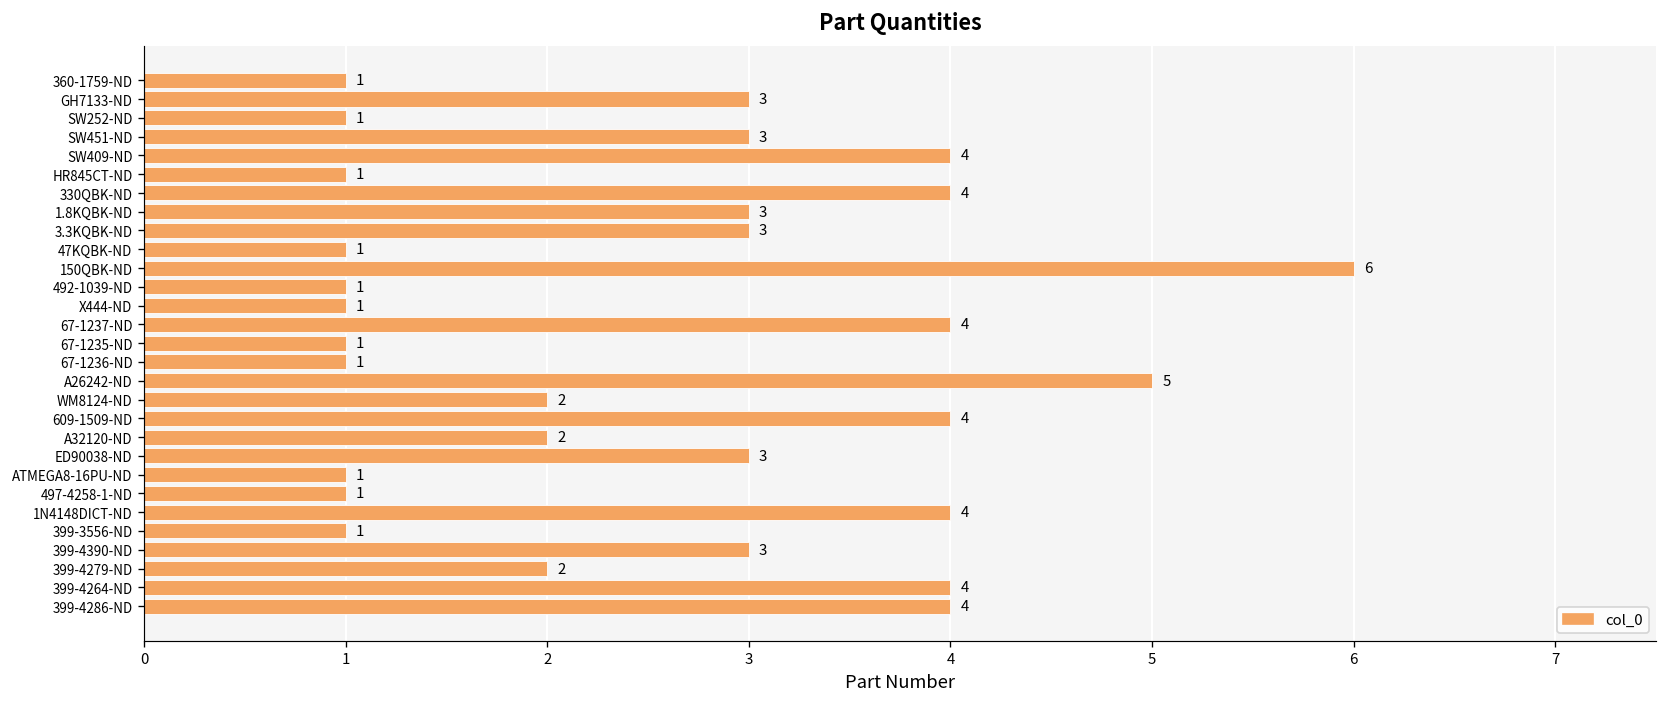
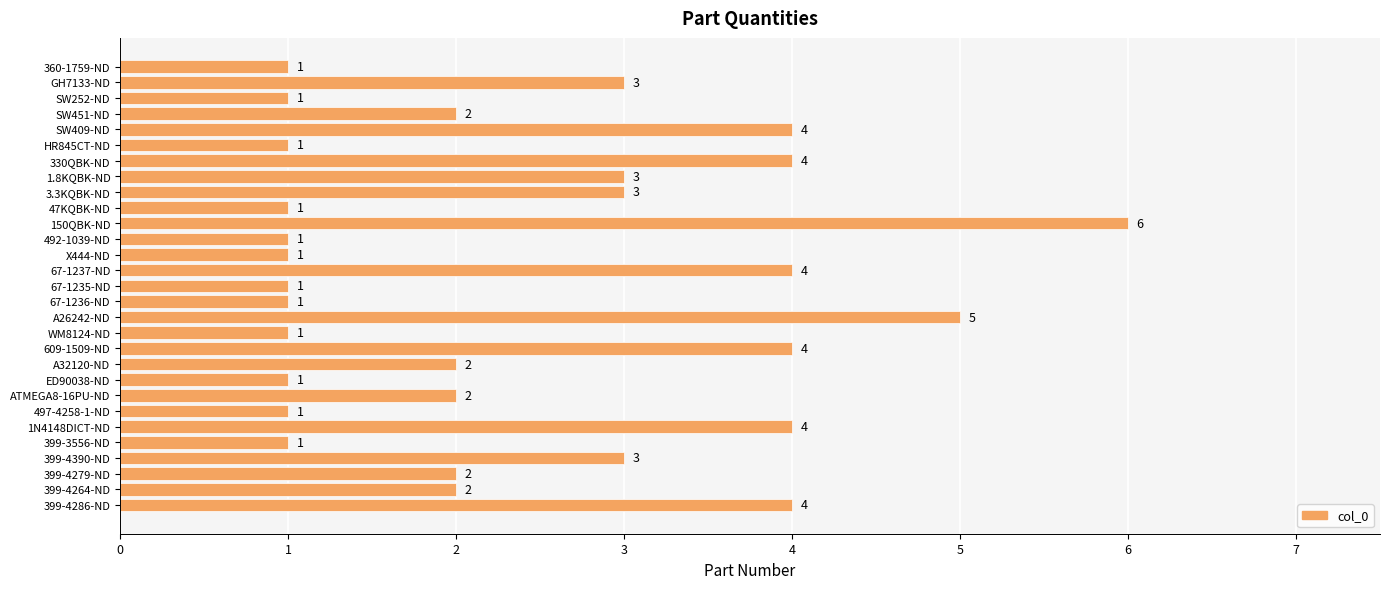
SW451-ND: 3 -> 2
WM8124-ND: 2 -> 1
ED90038-ND: 3 -> 1
ATMEGA8-16PU-ND: 1 -> 2
399-4264-ND: 4 -> 2
